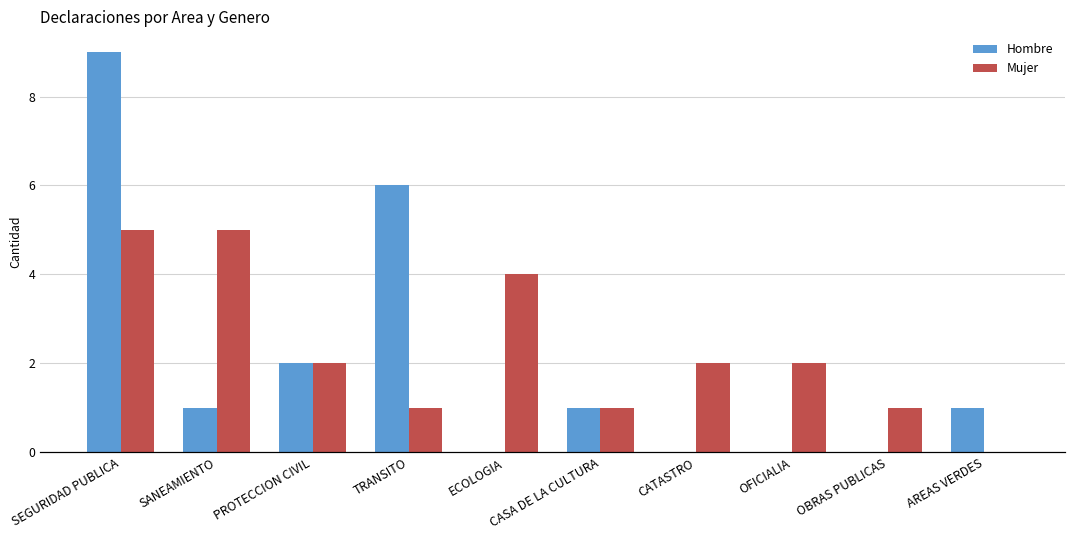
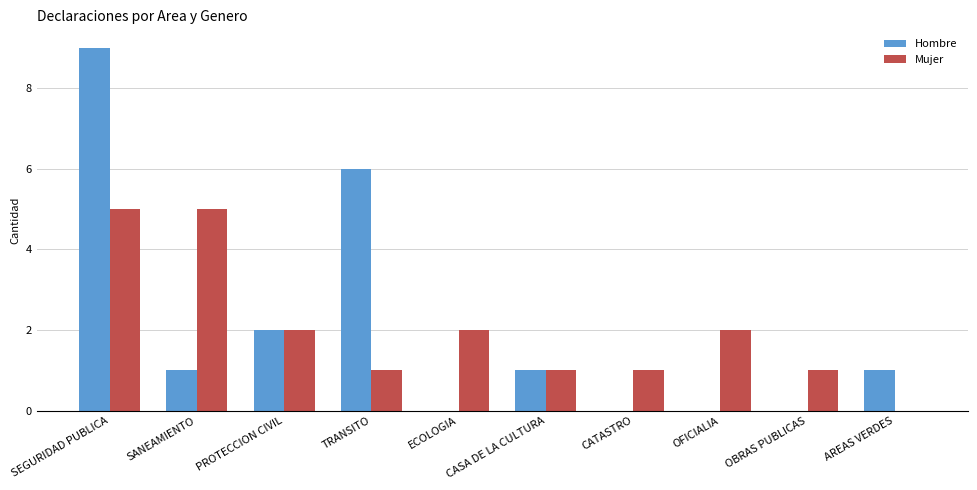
Mujer, ECOLOGIA: 4 -> 2
Mujer, CATASTRO: 2 -> 1
